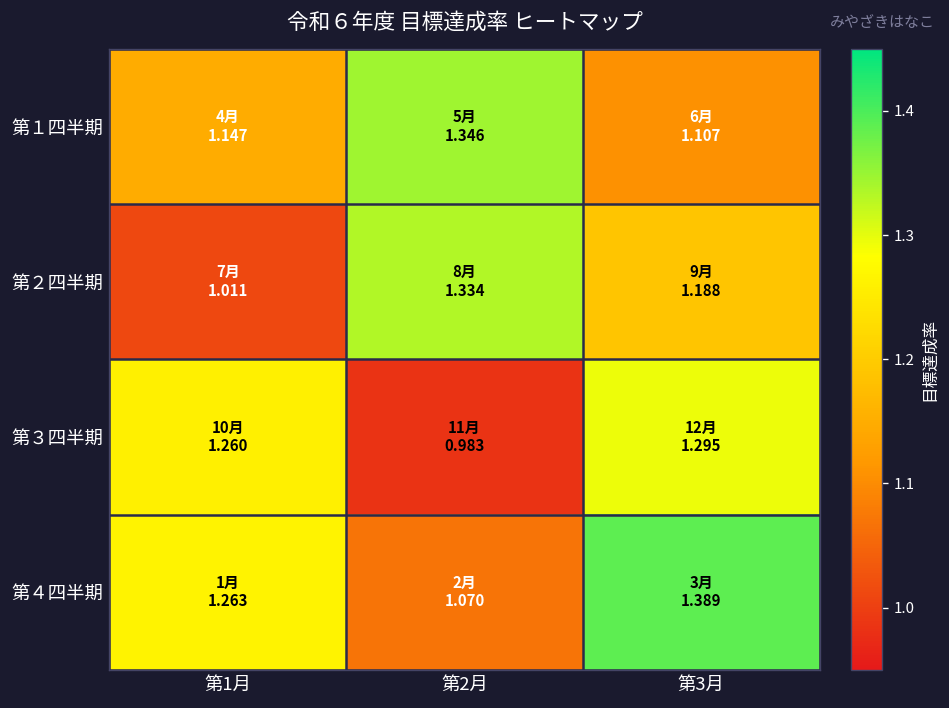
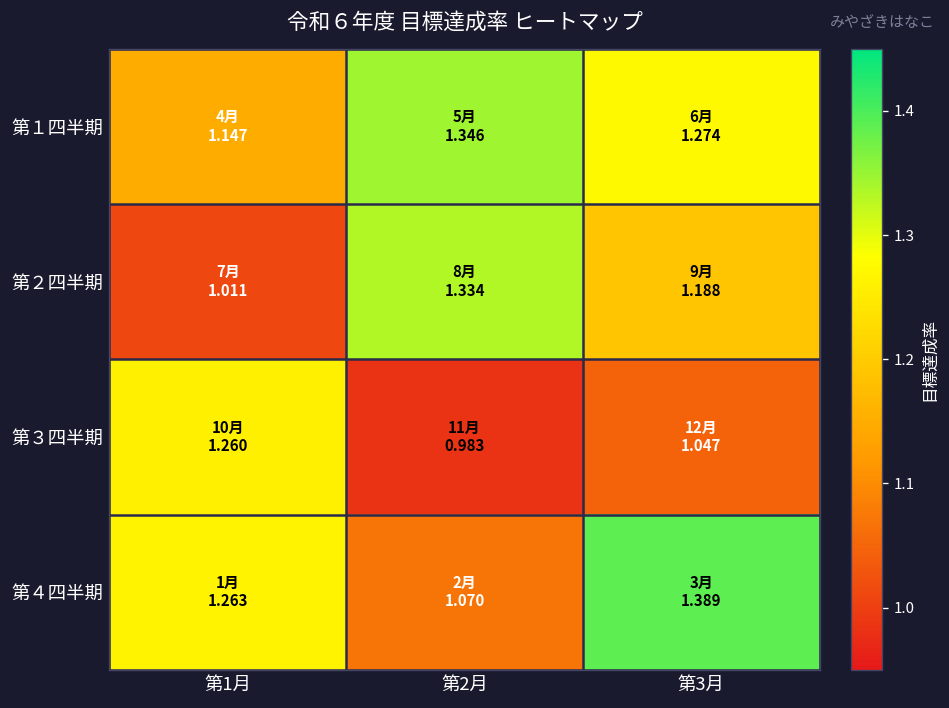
第１四半期, 第3月: 1.107 -> 1.274
第３四半期, 第3月: 1.295 -> 1.047
